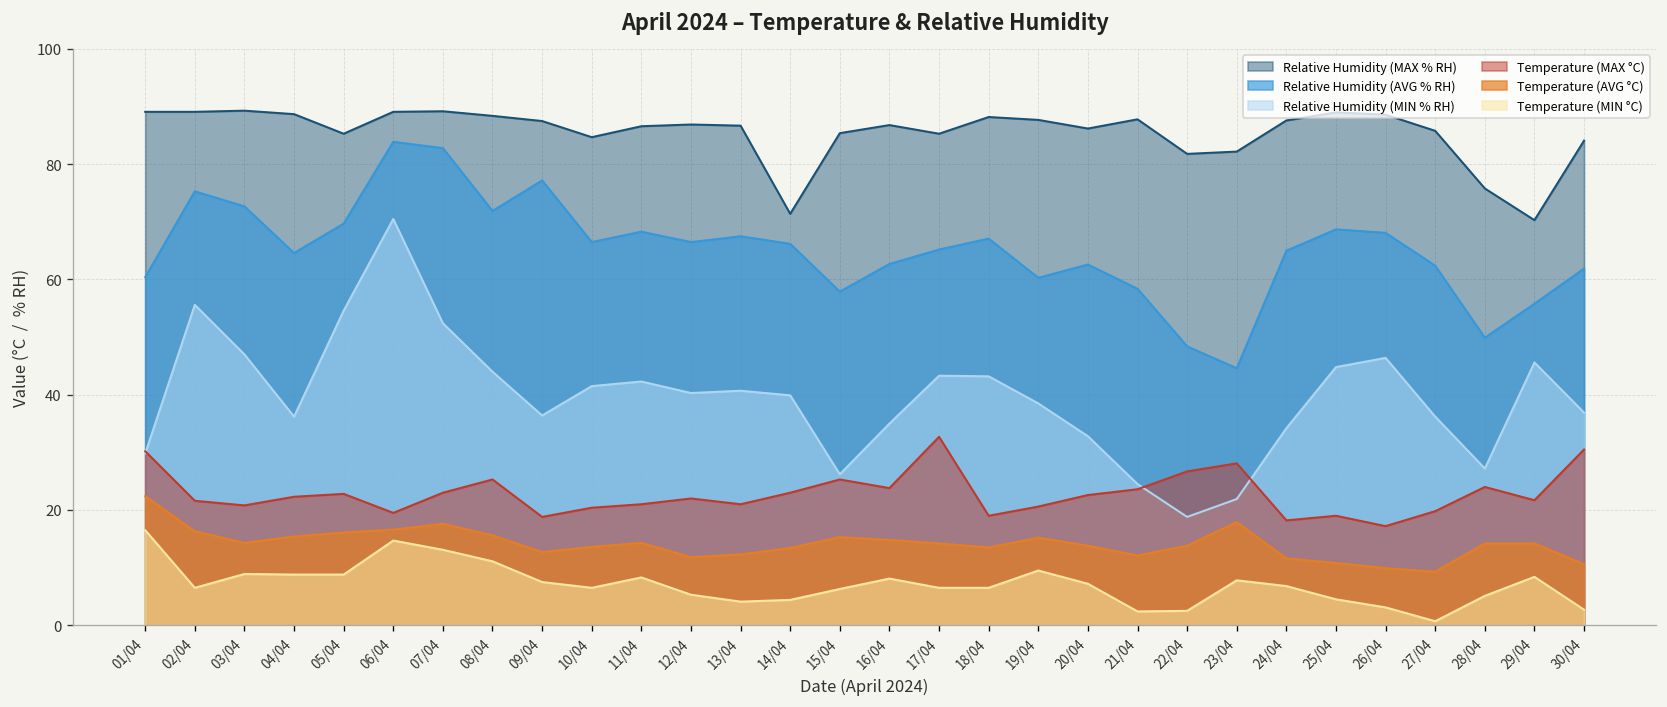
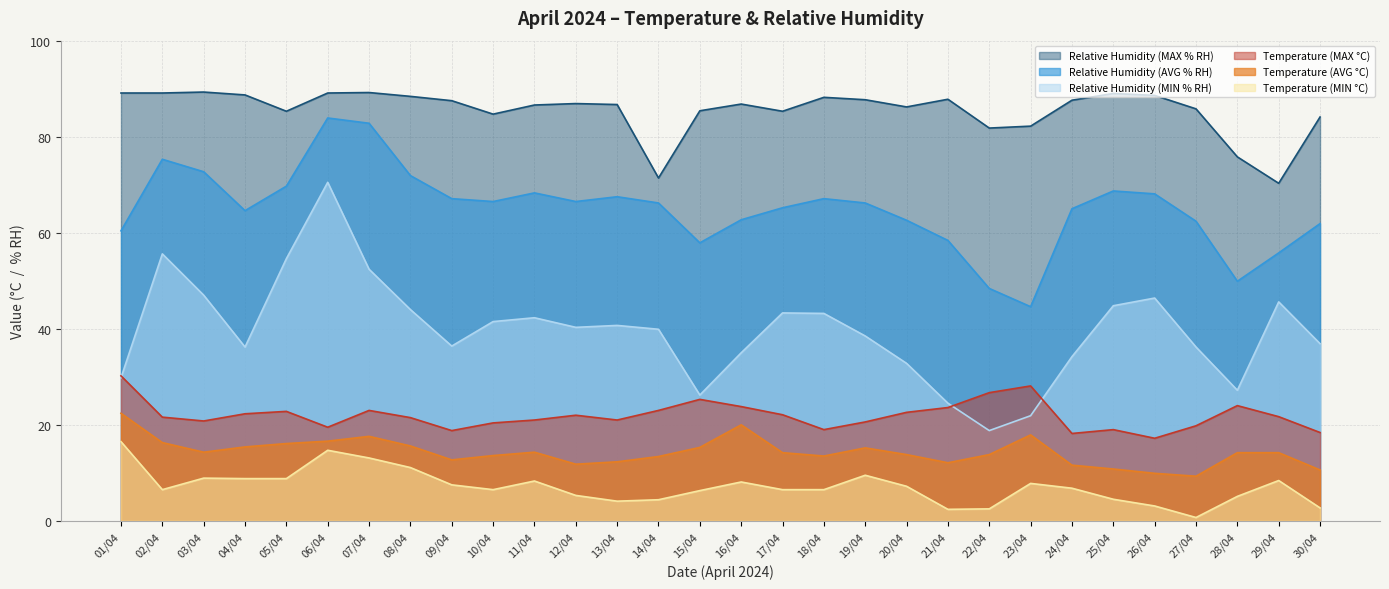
Temperature (MAX °C), 08/04: 25 -> 22
Relative Humidity (AVG % RH), 09/04: 77 -> 67
Temperature (AVG °C), 16/04: 15 -> 20
Temperature (MAX °C), 17/04: 33 -> 22
Relative Humidity (AVG % RH), 19/04: 60 -> 66
Temperature (MAX °C), 30/04: 31 -> 18
